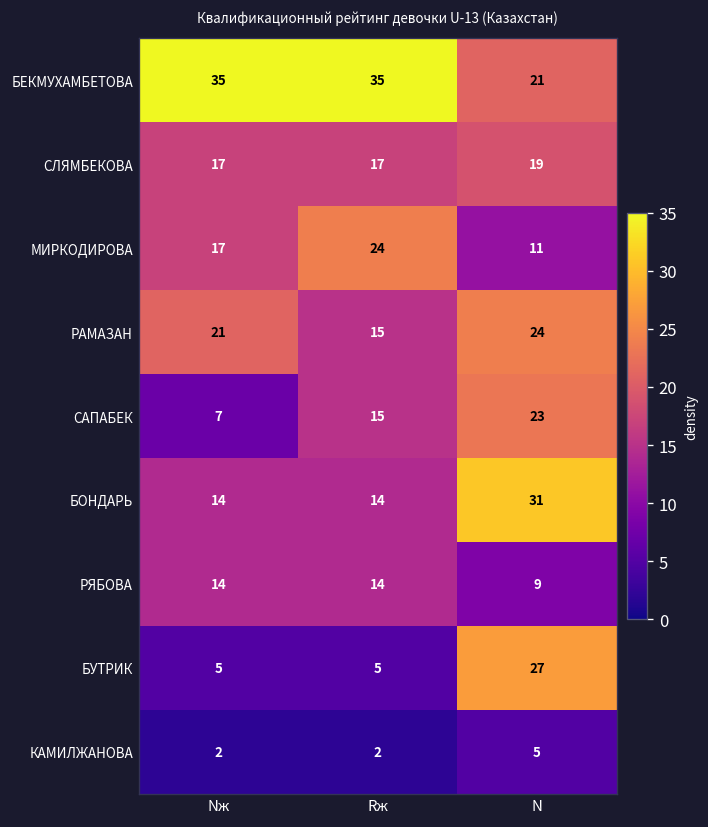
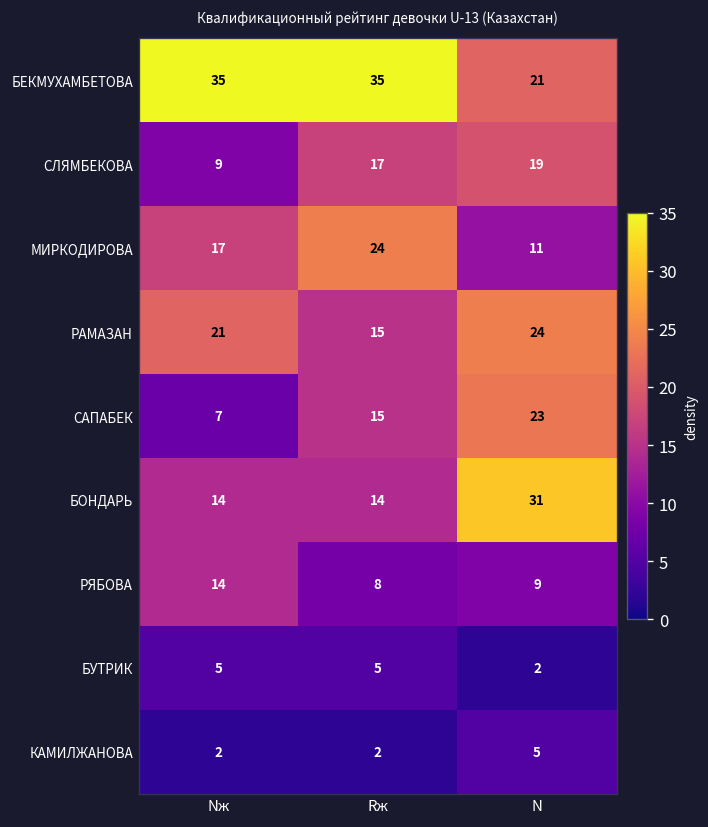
СЛЯМБЕКОВА, Nж: 17 -> 9
РЯБОВА, Rж: 14 -> 8
БУТРИК, N: 27 -> 2
